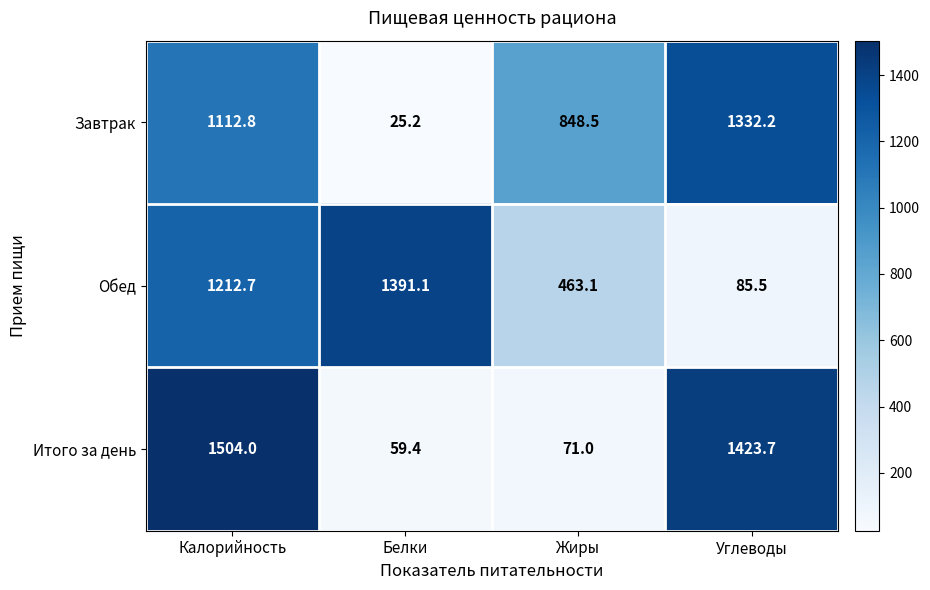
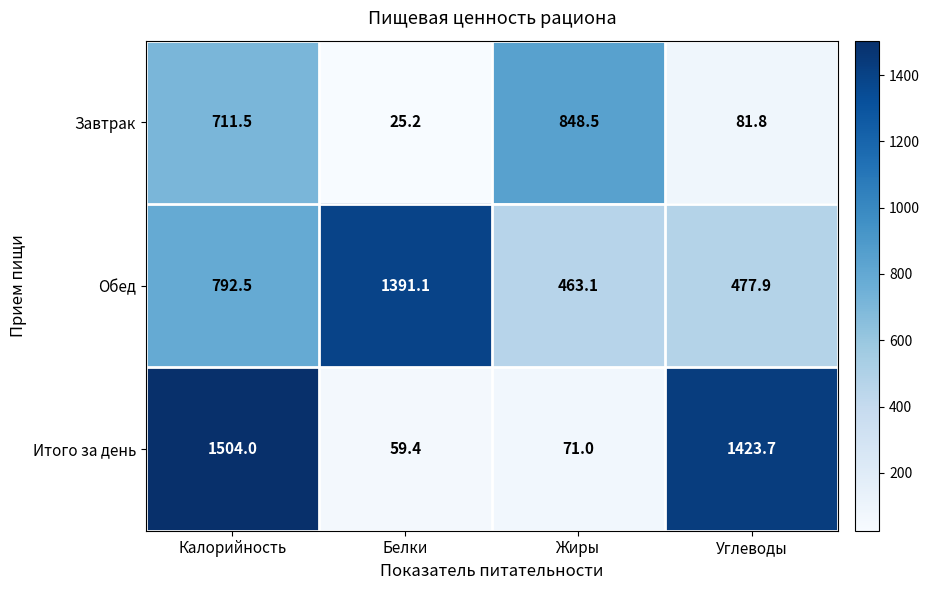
Завтрак, Калорийность: 1112.8 -> 711.5
Завтрак, Углеводы: 1332.2 -> 81.8
Обед, Калорийность: 1212.7 -> 792.5
Обед, Углеводы: 85.5 -> 477.9
